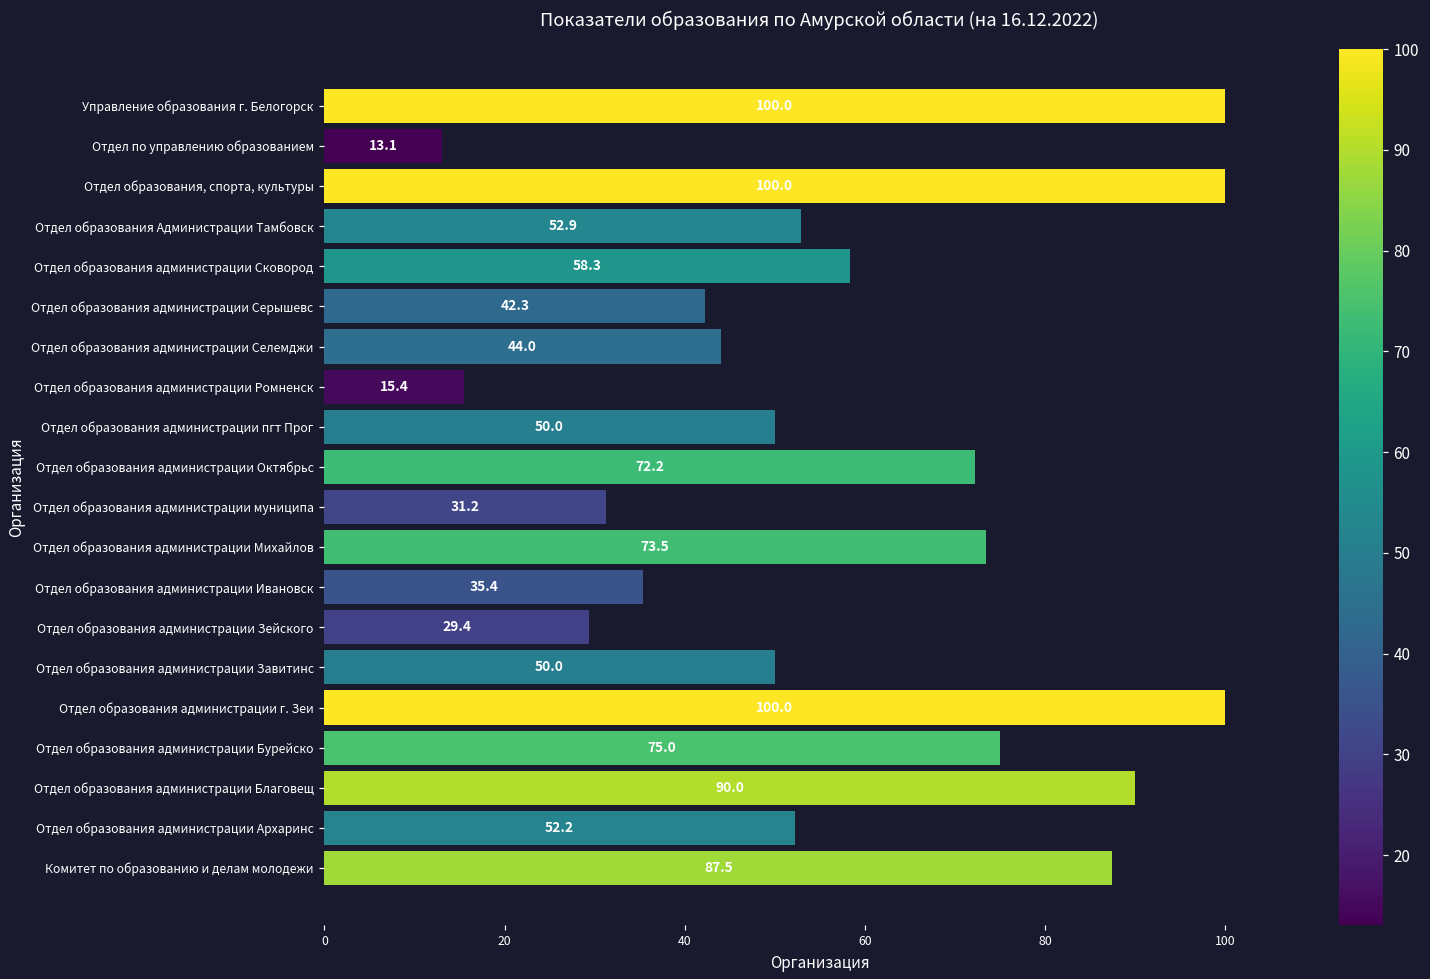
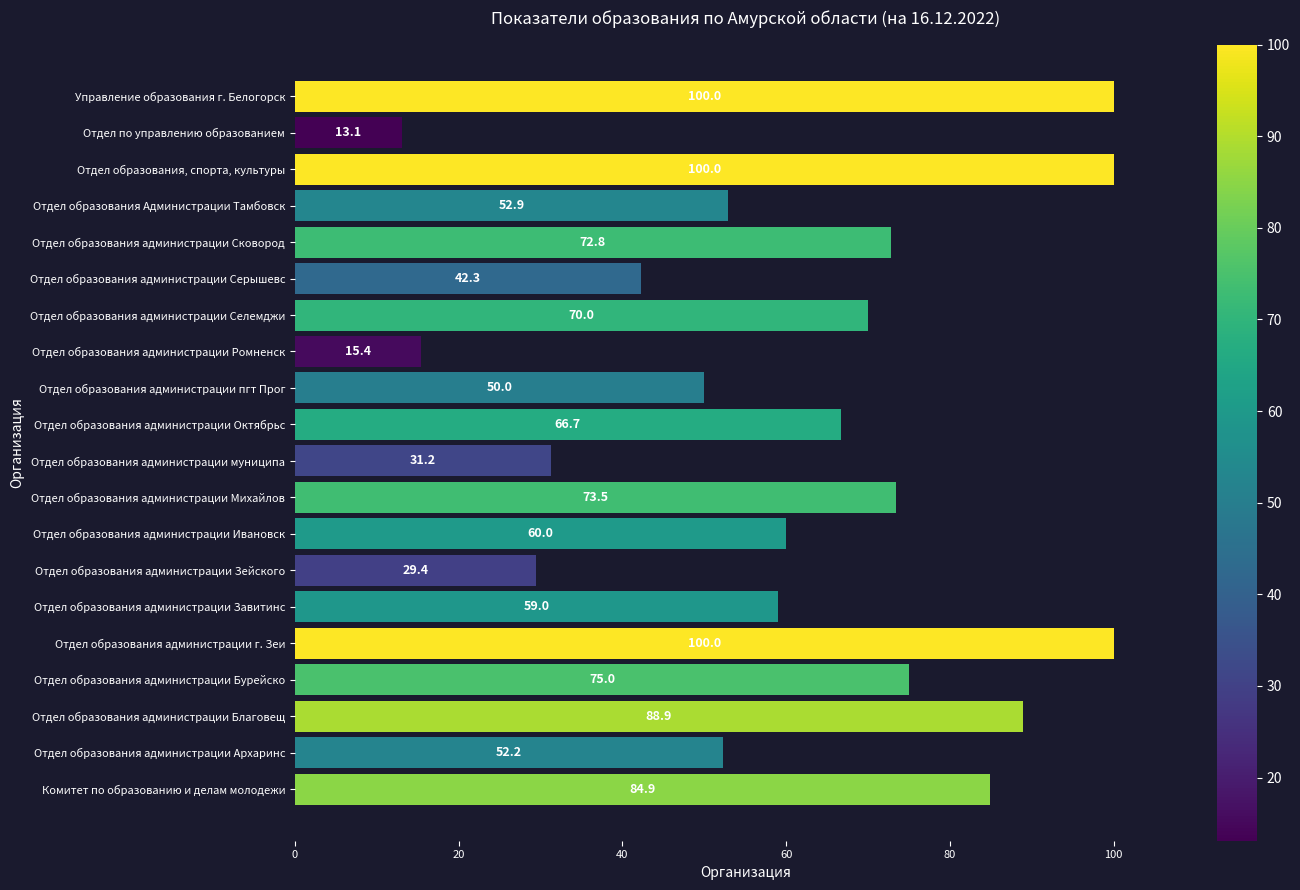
Отдел образования администрации Сковород: 58.3 -> 72.8
Отдел образования администрации Селемджи: 44.0 -> 70.0
Отдел образования администрации Октябрьс: 72.2 -> 66.7
Отдел образования администрации Ивановск: 35.4 -> 60.0
Отдел образования администрации Завитинс: 50.0 -> 59.0
Отдел образования администрации Благовещ: 90.0 -> 88.9
Комитет по образованию и делам молодежи: 87.5 -> 84.9
